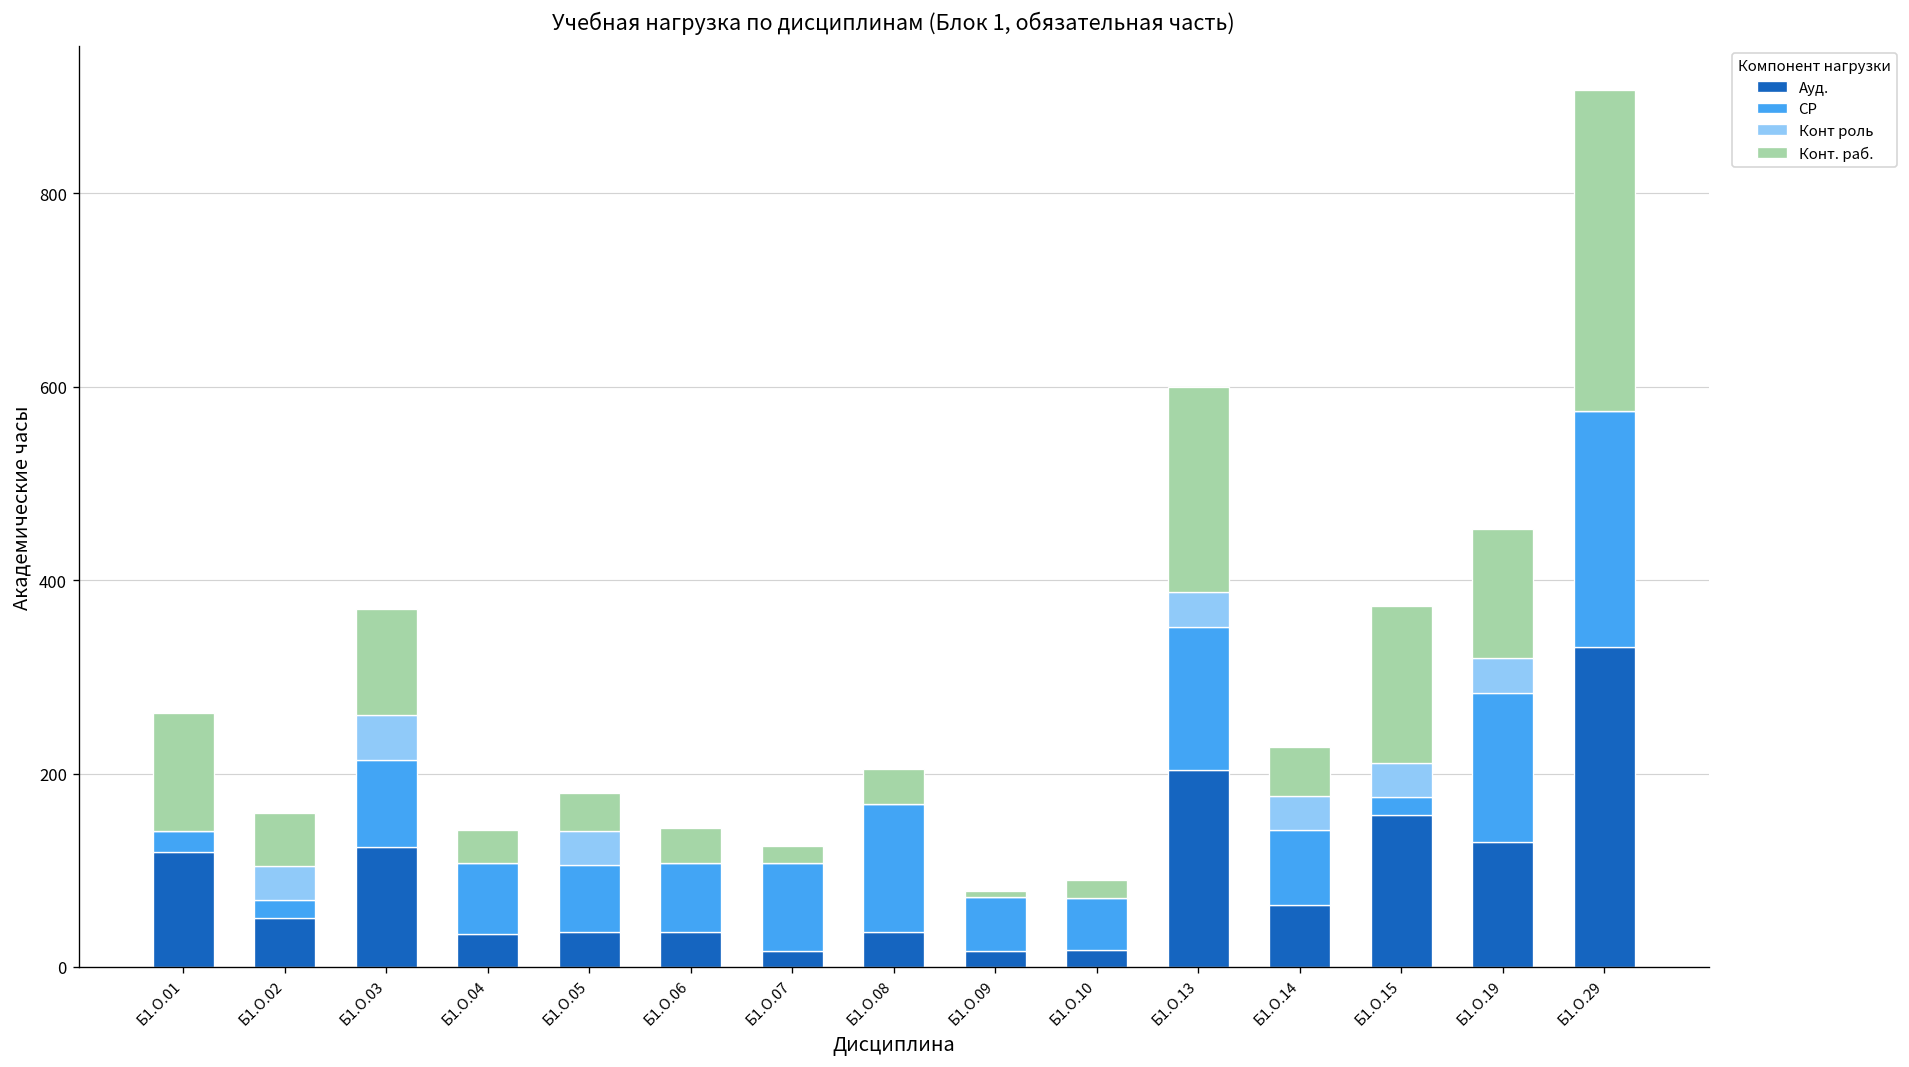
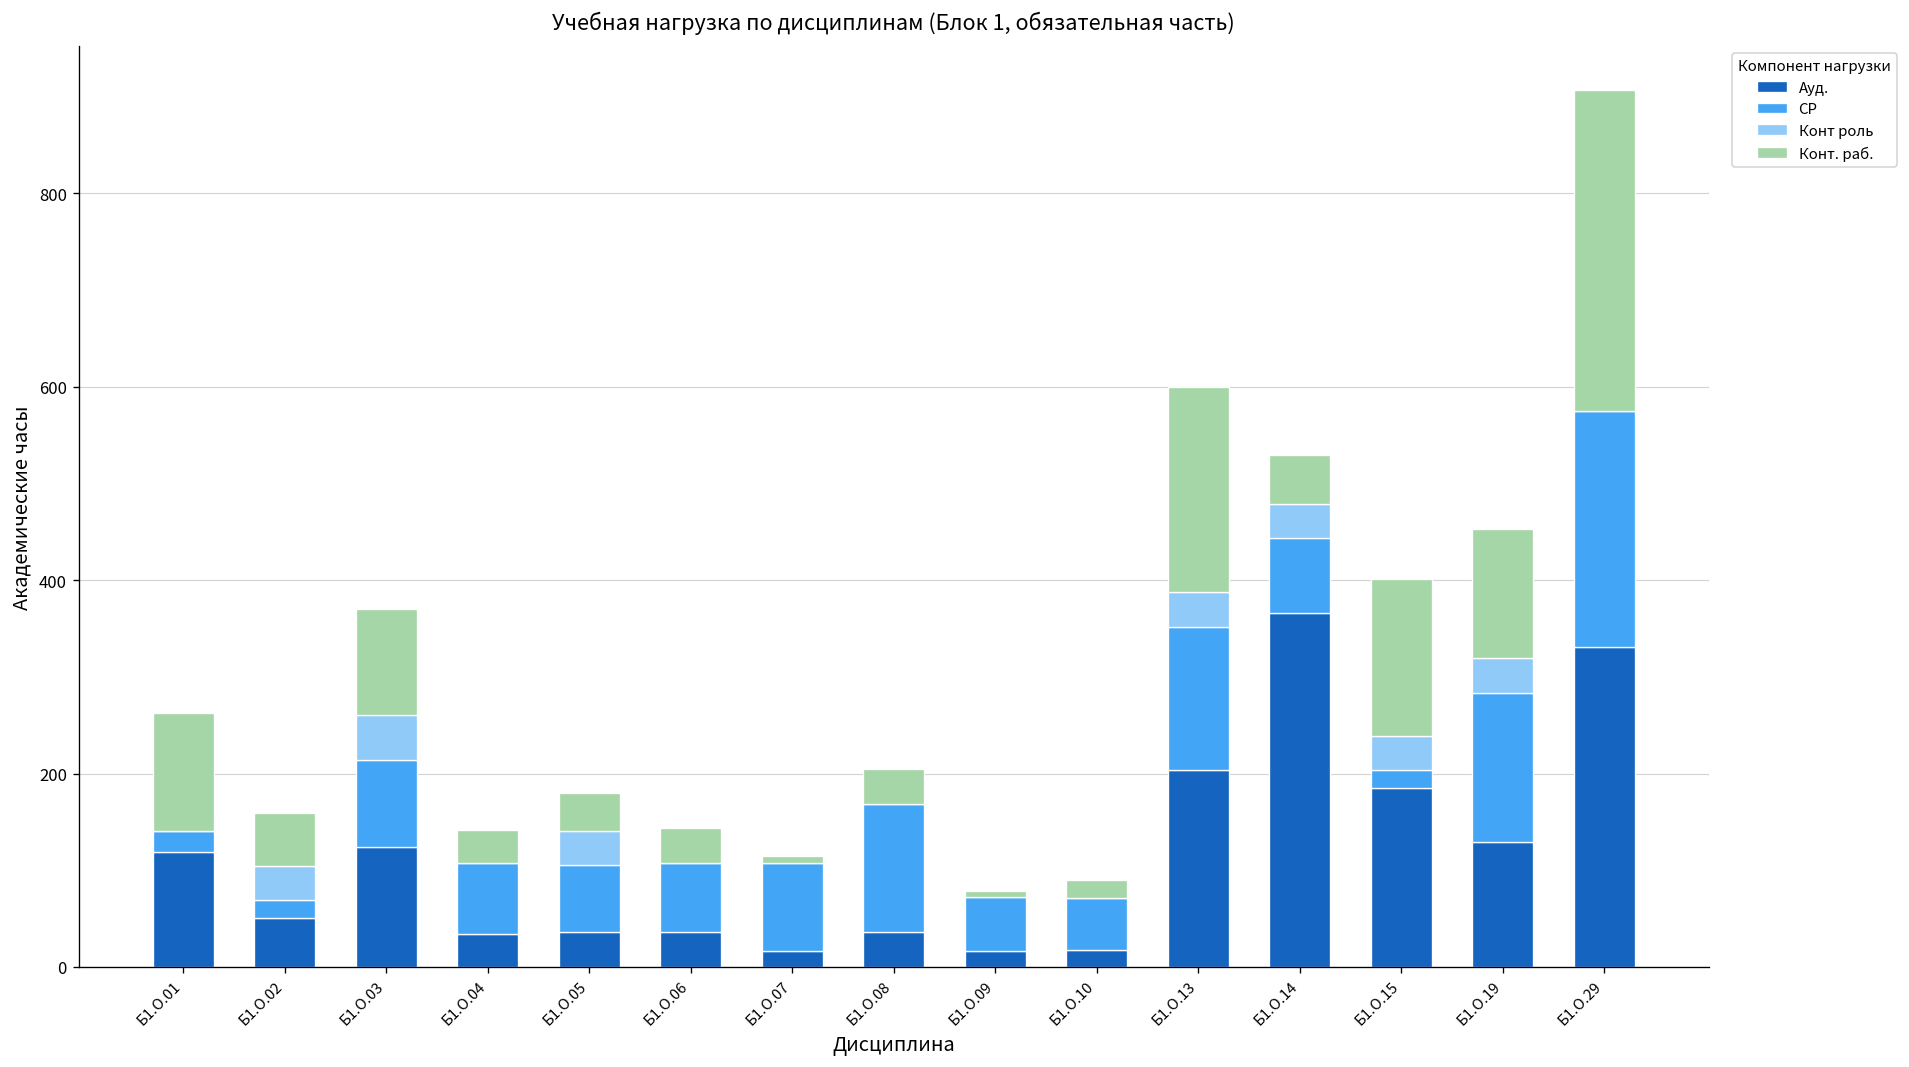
Конт. раб., Б1.О.07: 20 -> 10
Ауд., Б1.О.14: 60 -> 370
Ауд., Б1.О.15: 160 -> 190
